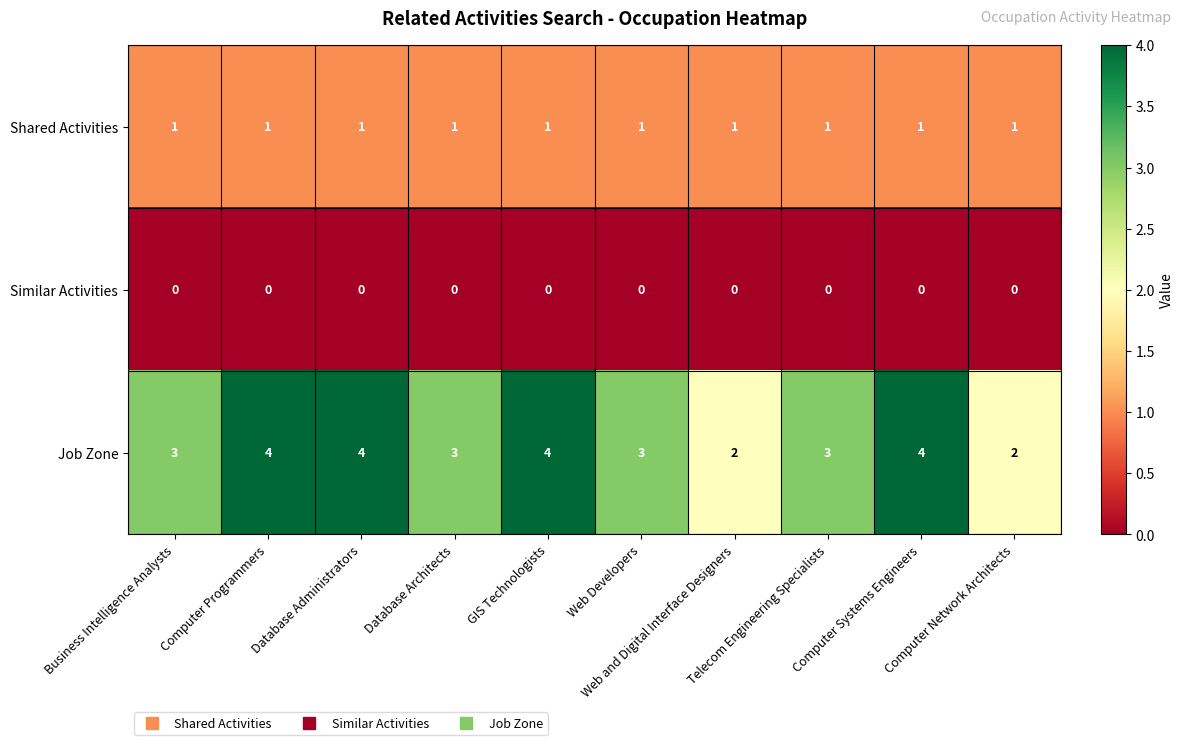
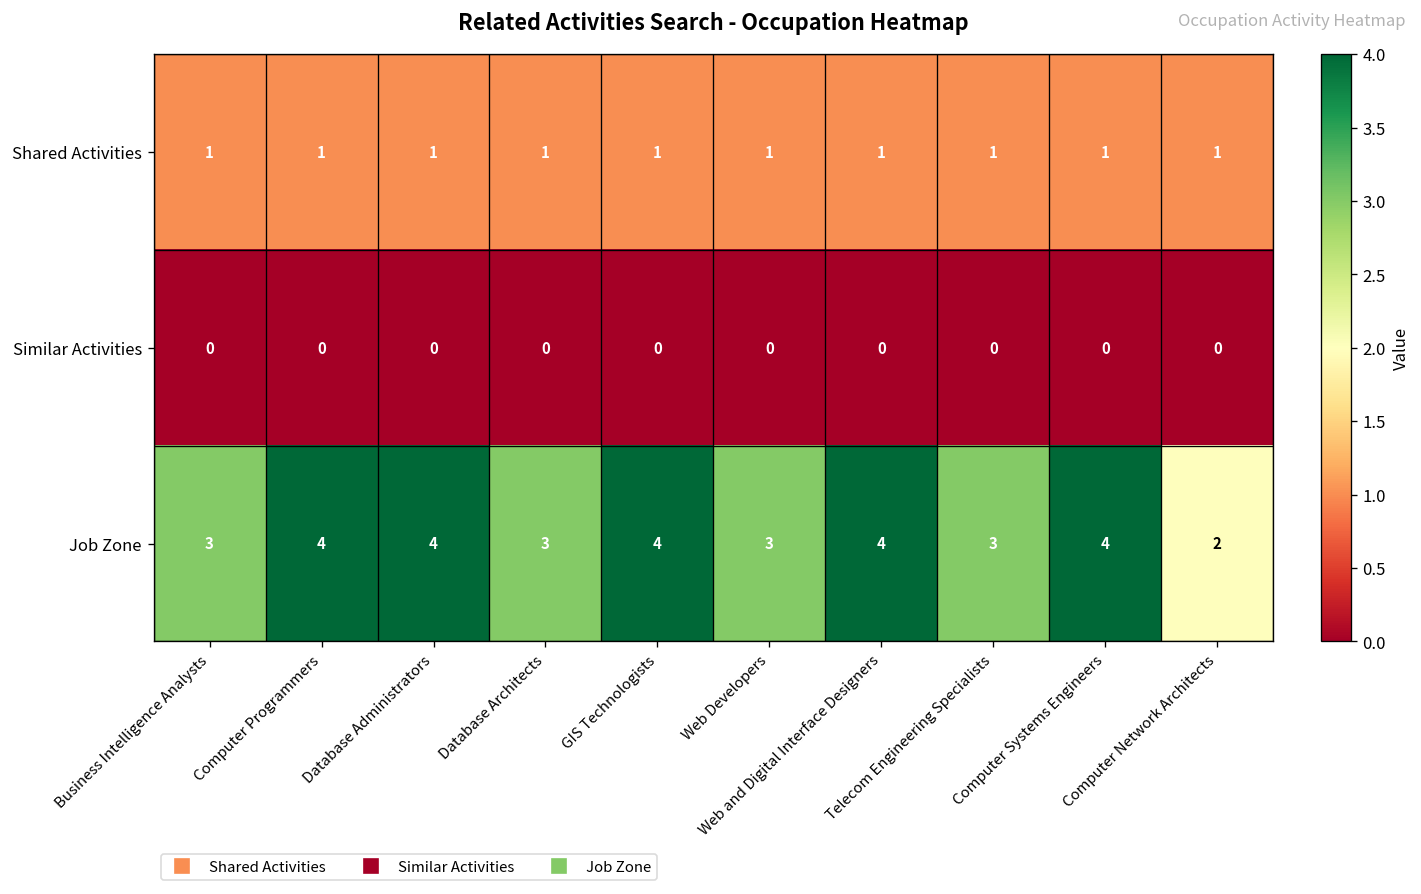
Job Zone, Web and Digital Interface Designers: 2 -> 4
